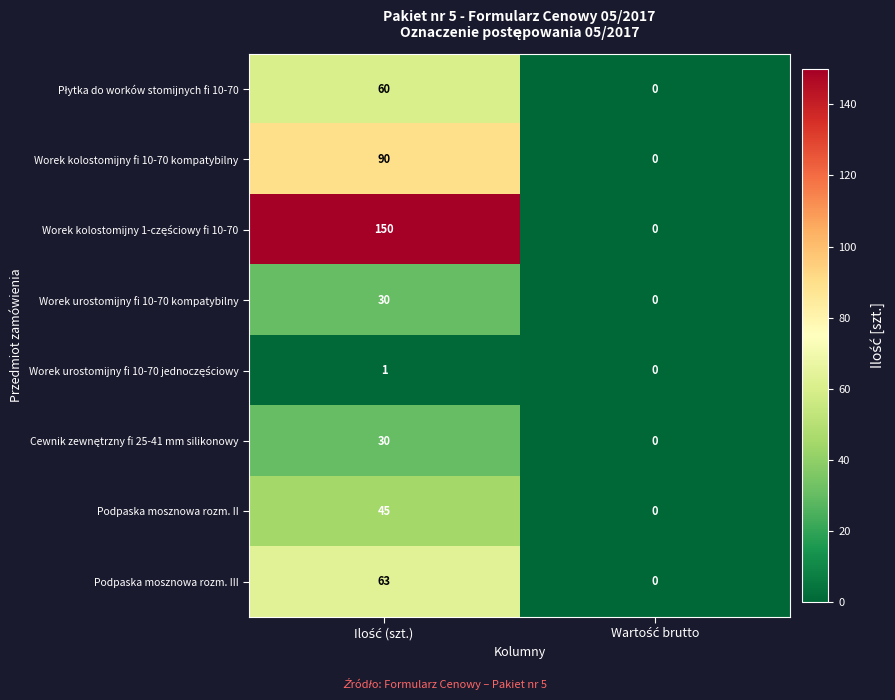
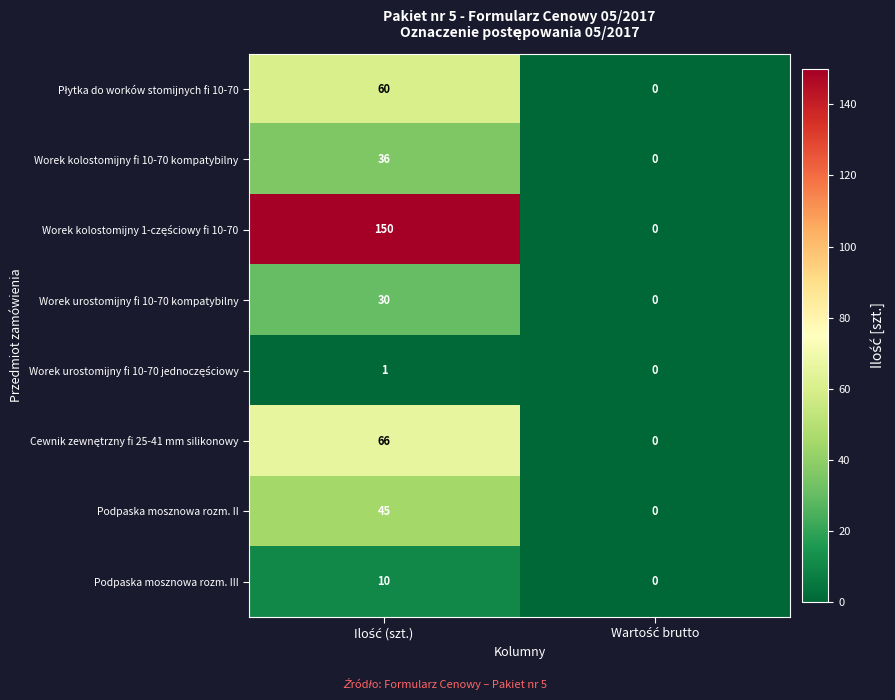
Worek kolostomijny fi 10-70 kompatybilny, Ilość (szt.): 90 -> 36
Cewnik zewnętrzny fi 25-41 mm silikonowy, Ilość (szt.): 30 -> 66
Podpaska mosznowa rozm. III, Ilość (szt.): 63 -> 10
